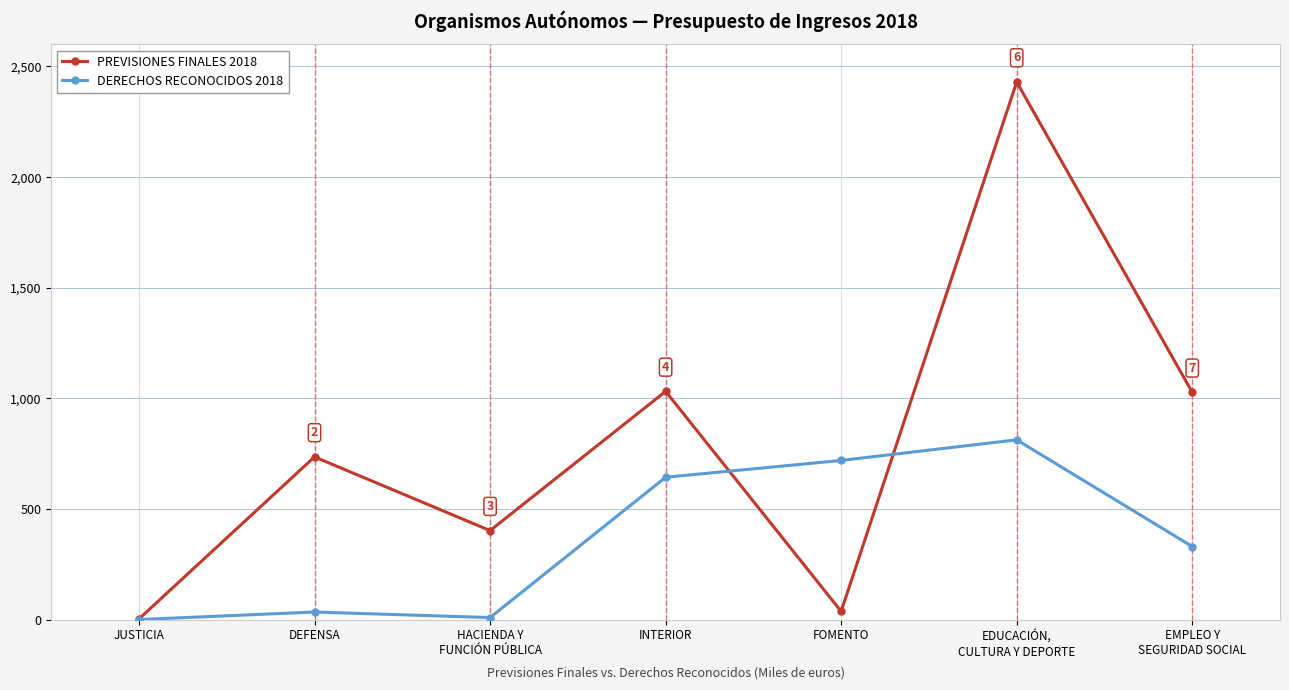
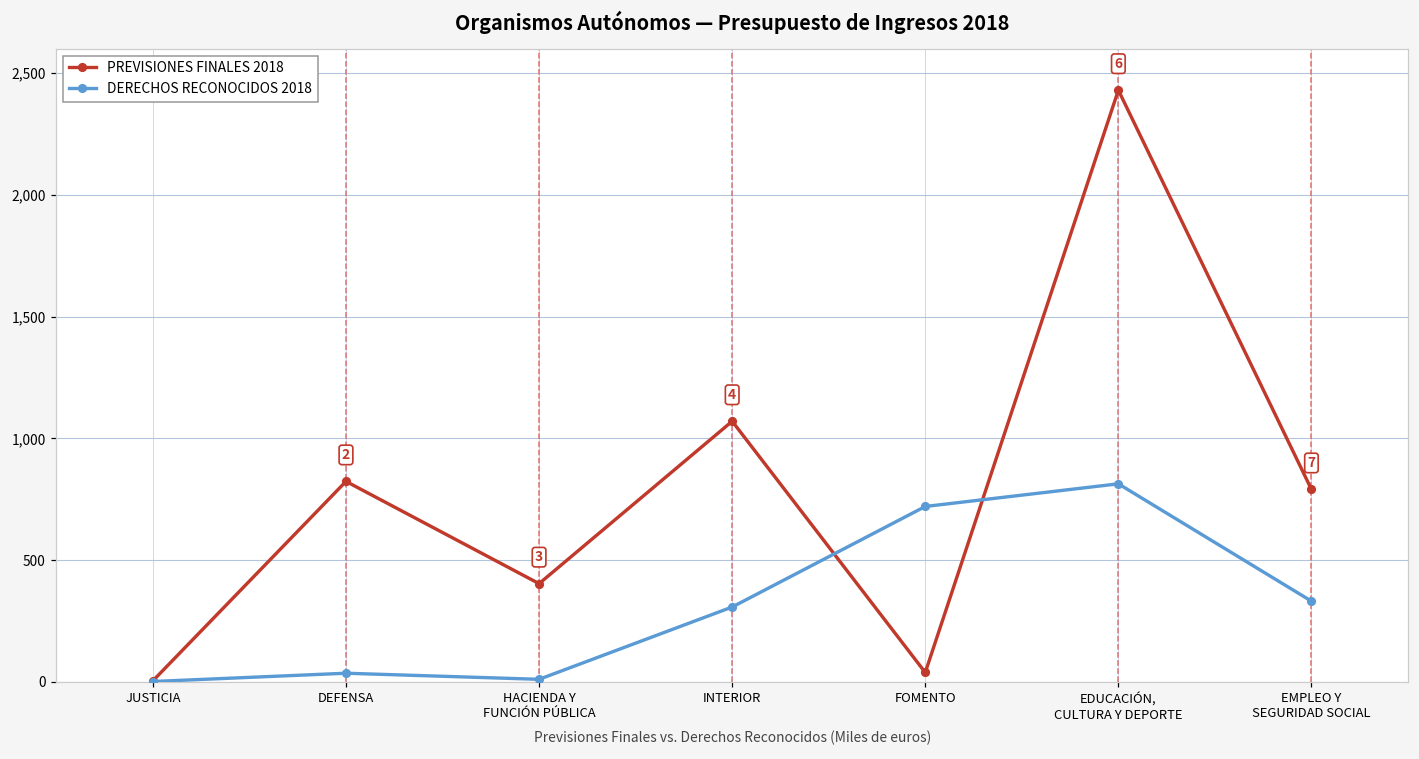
PREVISIONES FINALES 2018, DEFENSA: 740 -> 820
PREVISIONES FINALES 2018, INTERIOR: 1,030 -> 1,070
DERECHOS RECONOCIDOS 2018, INTERIOR: 640 -> 310
PREVISIONES FINALES 2018, EMPLEO Y SEGURIDAD SOCIAL: 1,030 -> 790
